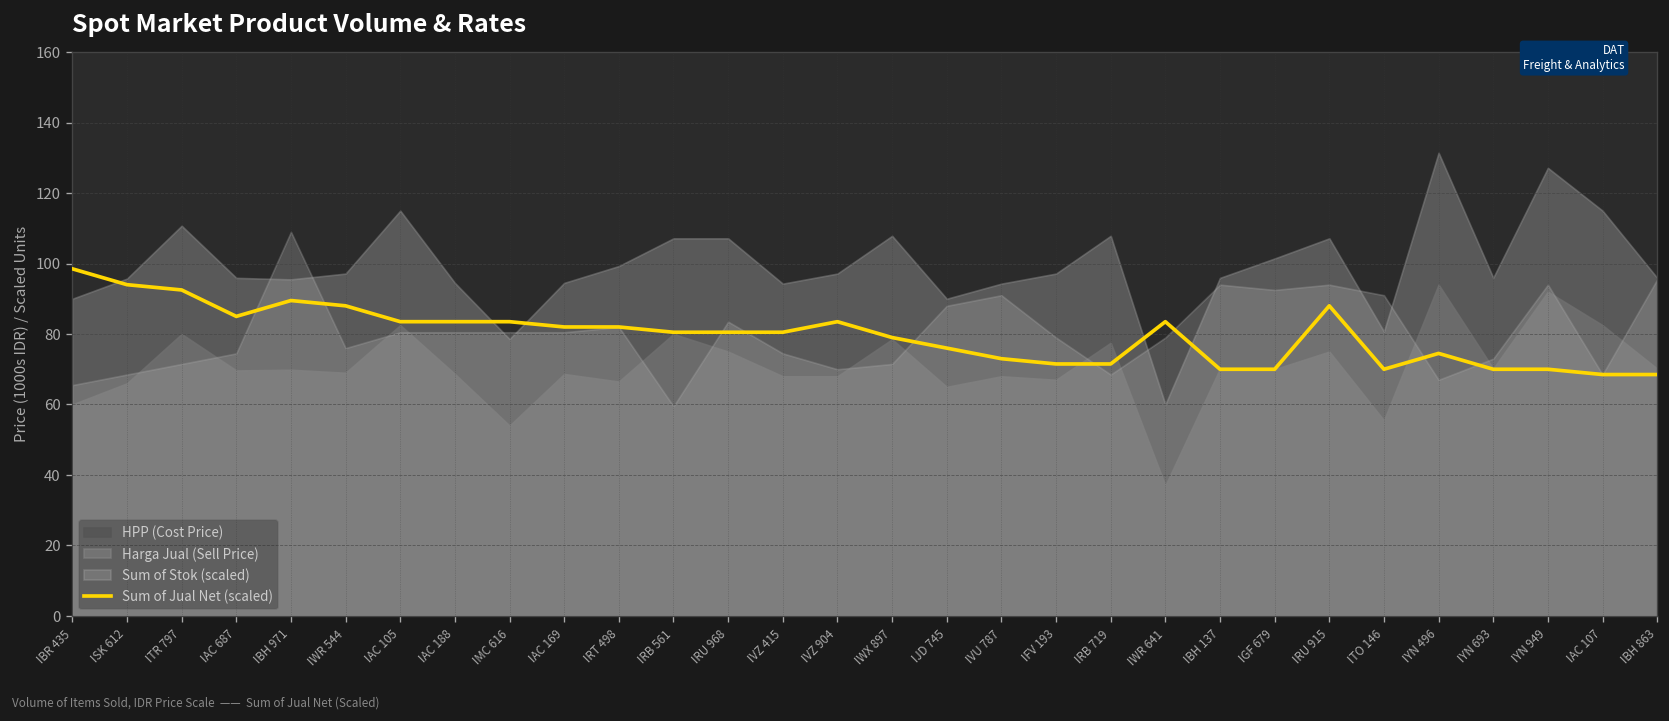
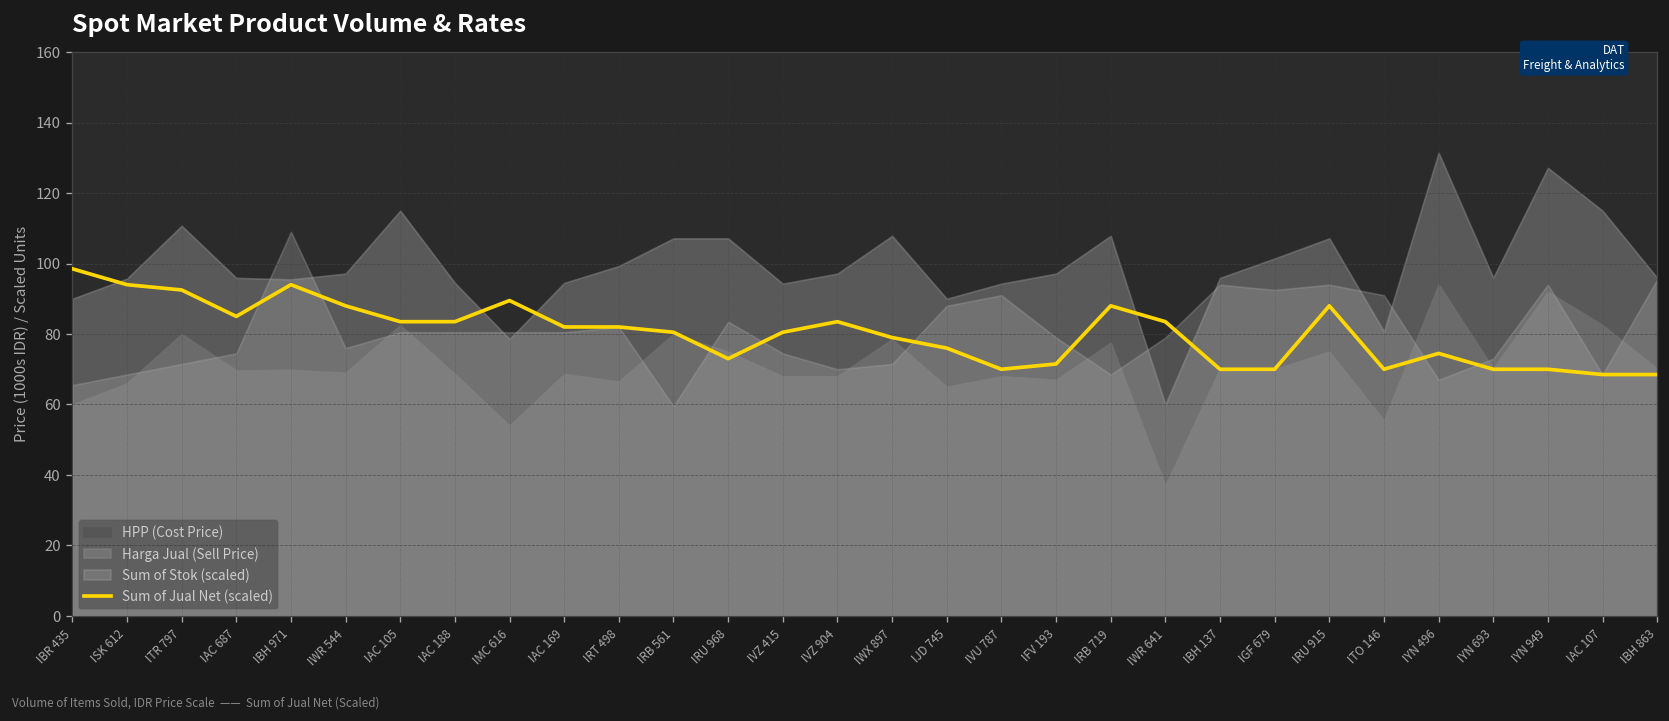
Sum of Jual Net (scaled), IBH 971: 90 -> 94
Sum of Jual Net (scaled), IMC 616: 84 -> 90
Sum of Jual Net (scaled), IRU 968: 81 -> 73
Sum of Jual Net (scaled), IVU 787: 73 -> 70
Sum of Jual Net (scaled), IRB 719: 72 -> 88
